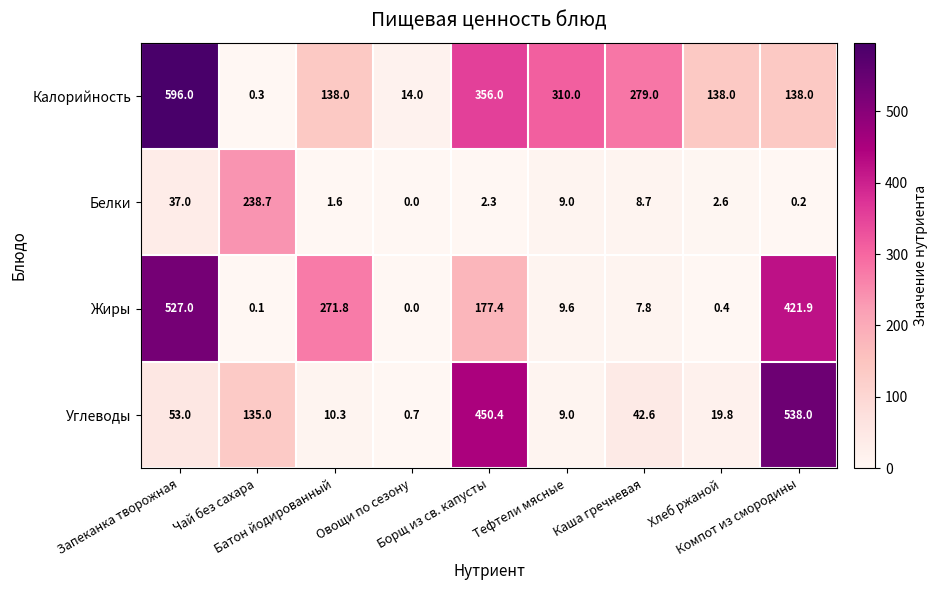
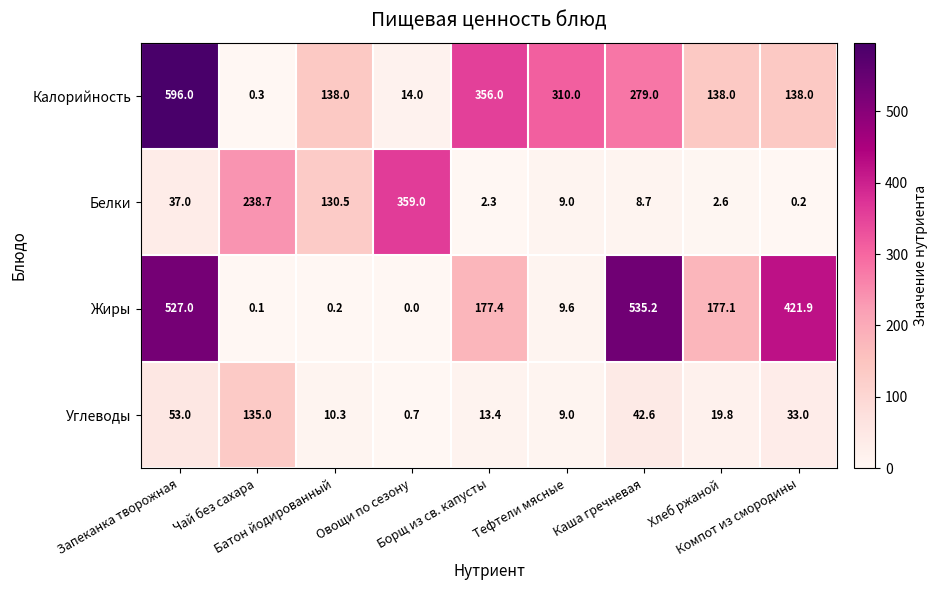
Белки, Батон йодированный: 1.6 -> 130.5
Белки, Овощи по сезону: 0.0 -> 359.0
Жиры, Батон йодированный: 271.8 -> 0.2
Жиры, Каша гречневая: 7.8 -> 535.2
Жиры, Хлеб ржаной: 0.4 -> 177.1
Углеводы, Борщ из св. капусты: 450.4 -> 13.4
Углеводы, Компот из смородины: 538.0 -> 33.0
